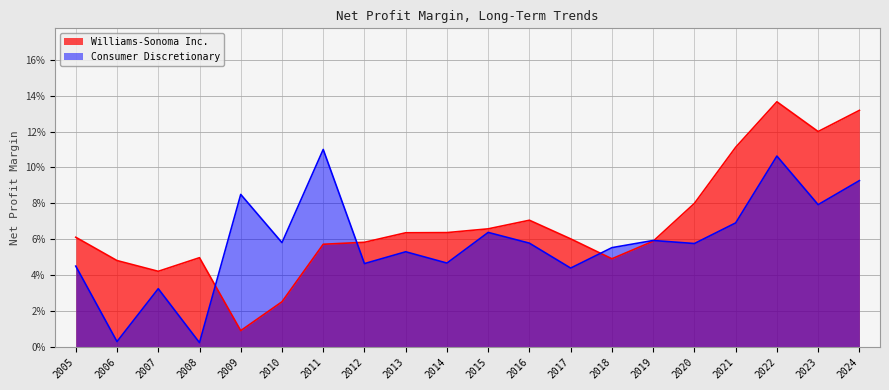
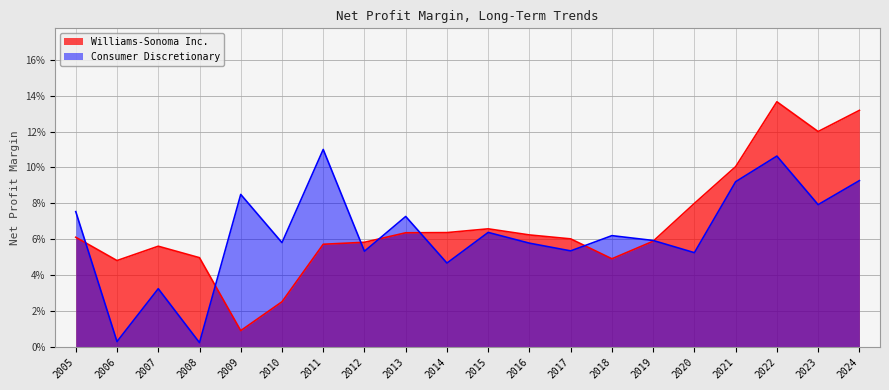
Consumer Discretionary, 2005: 4.5% -> 7.5%
Williams-Sonoma Inc., 2007: 4.2% -> 5.6%
Consumer Discretionary, 2012: 4.6% -> 5.3%
Consumer Discretionary, 2013: 5.3% -> 7.3%
Williams-Sonoma Inc., 2016: 7.0% -> 6.2%
Consumer Discretionary, 2017: 4.4% -> 5.3%
Consumer Discretionary, 2018: 5.5% -> 6.2%
Consumer Discretionary, 2020: 5.8% -> 5.2%
Williams-Sonoma Inc., 2021: 11.1% -> 10.0%
Consumer Discretionary, 2021: 6.9% -> 9.2%
